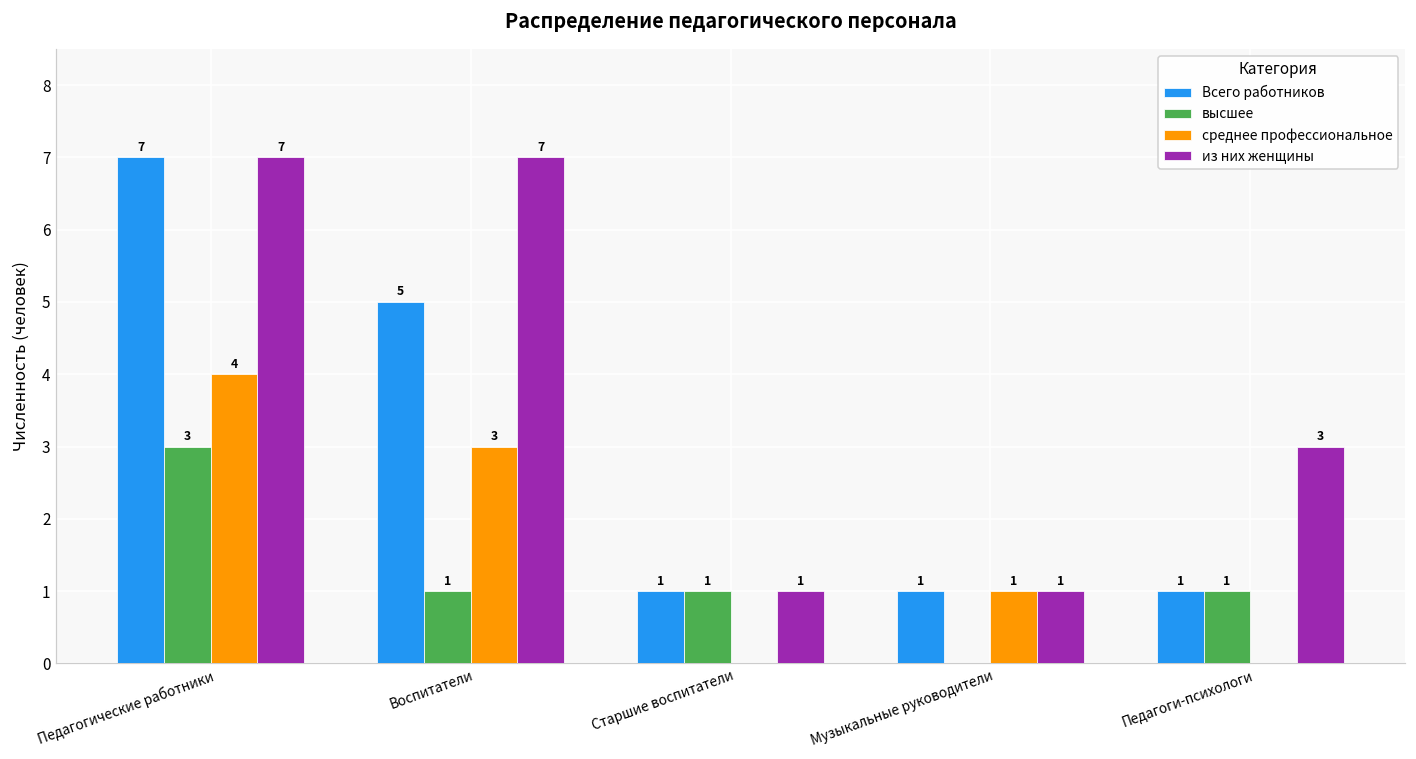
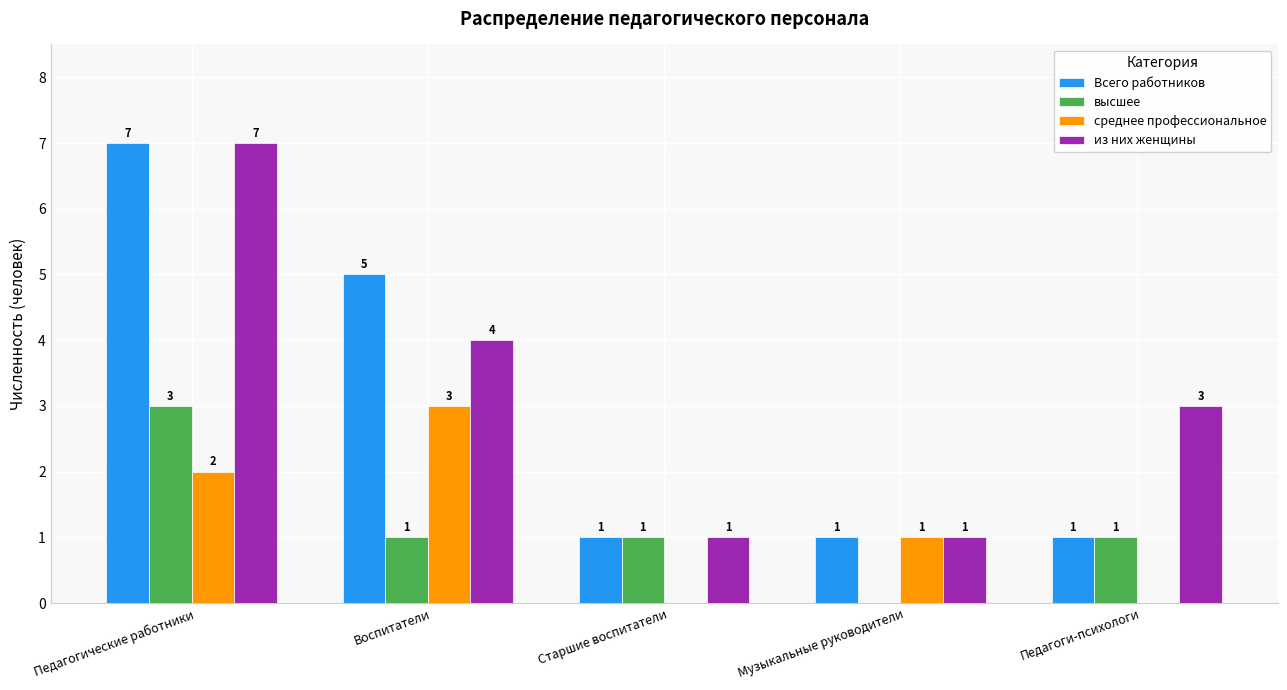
среднее профессиональное, Педагогические работники: 4 -> 2
из них женщины, Воспитатели: 7 -> 4
